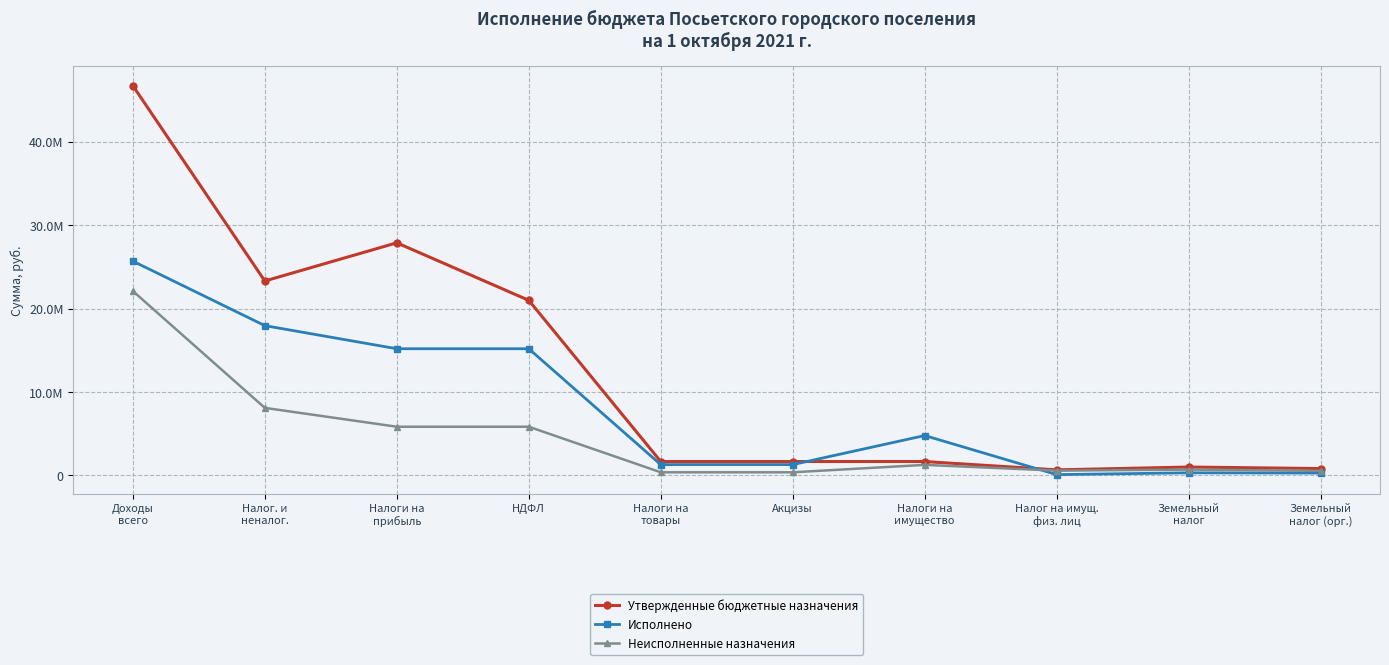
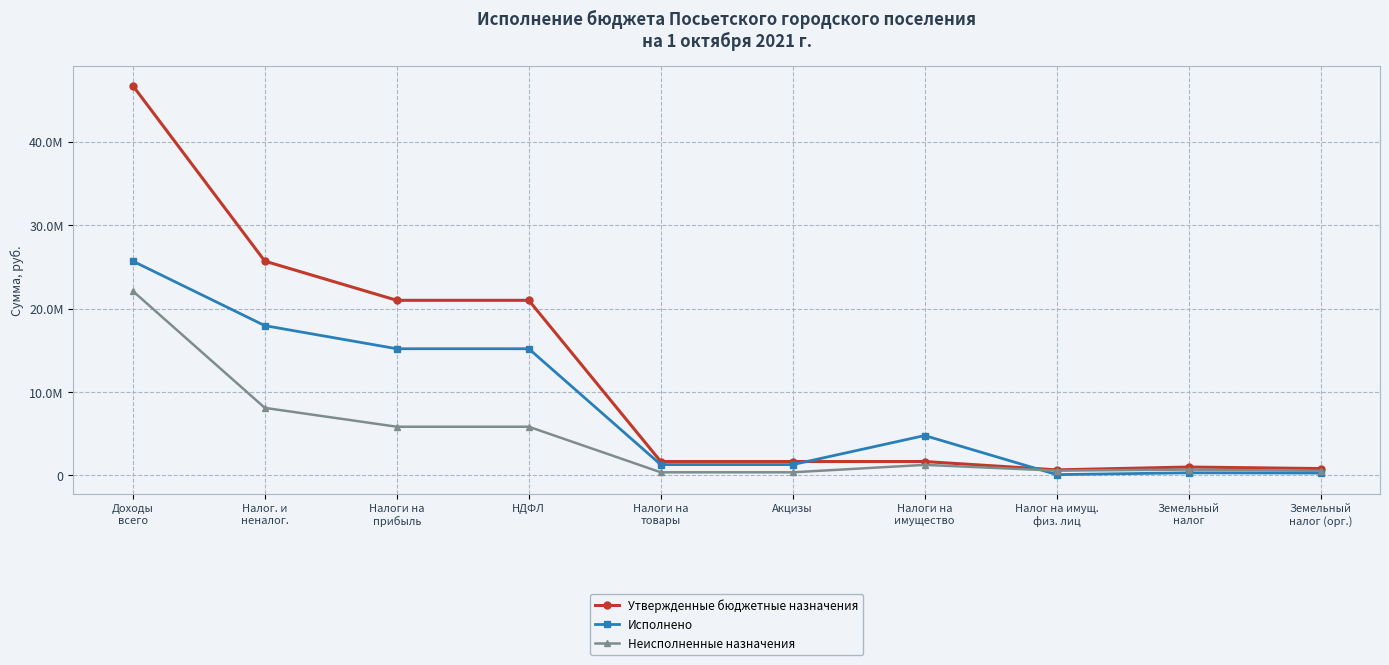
Утвержденные бюджетные назначения, Налог. и неналог.: 23М -> 26М
Утвержденные бюджетные назначения, Налоги на прибыль: 28М -> 21М
